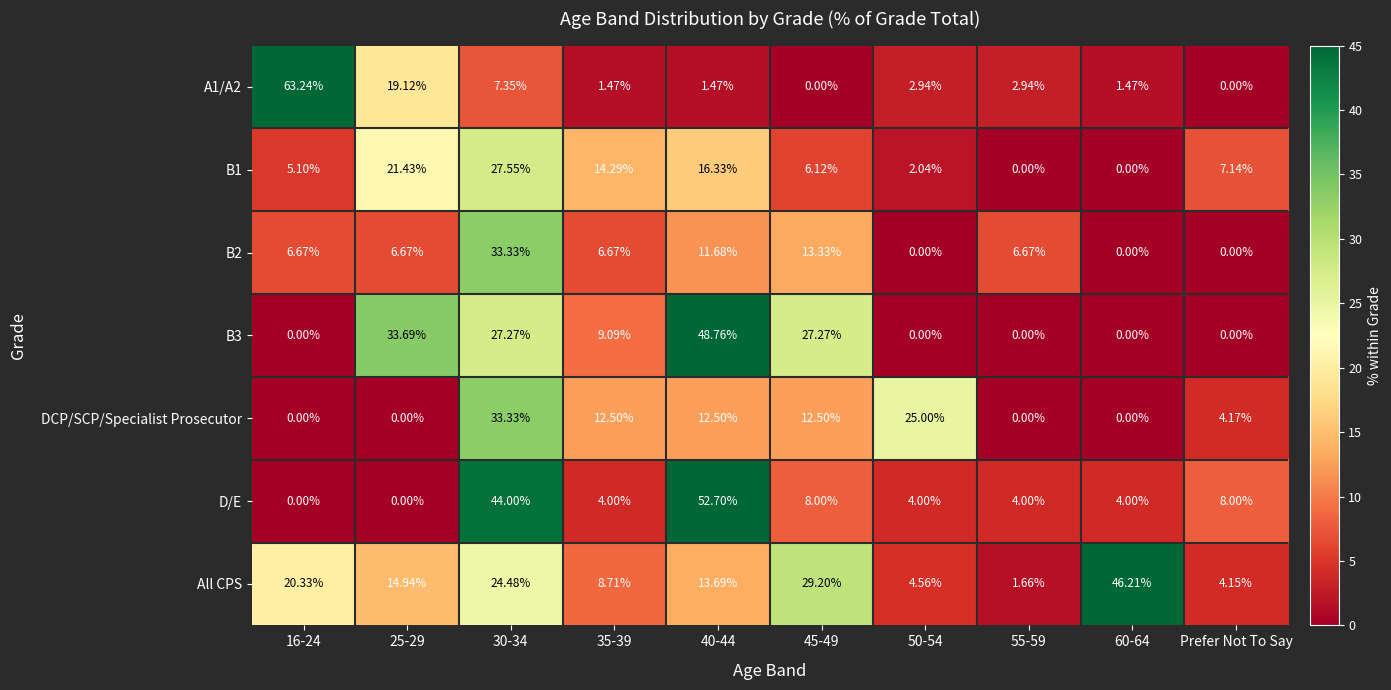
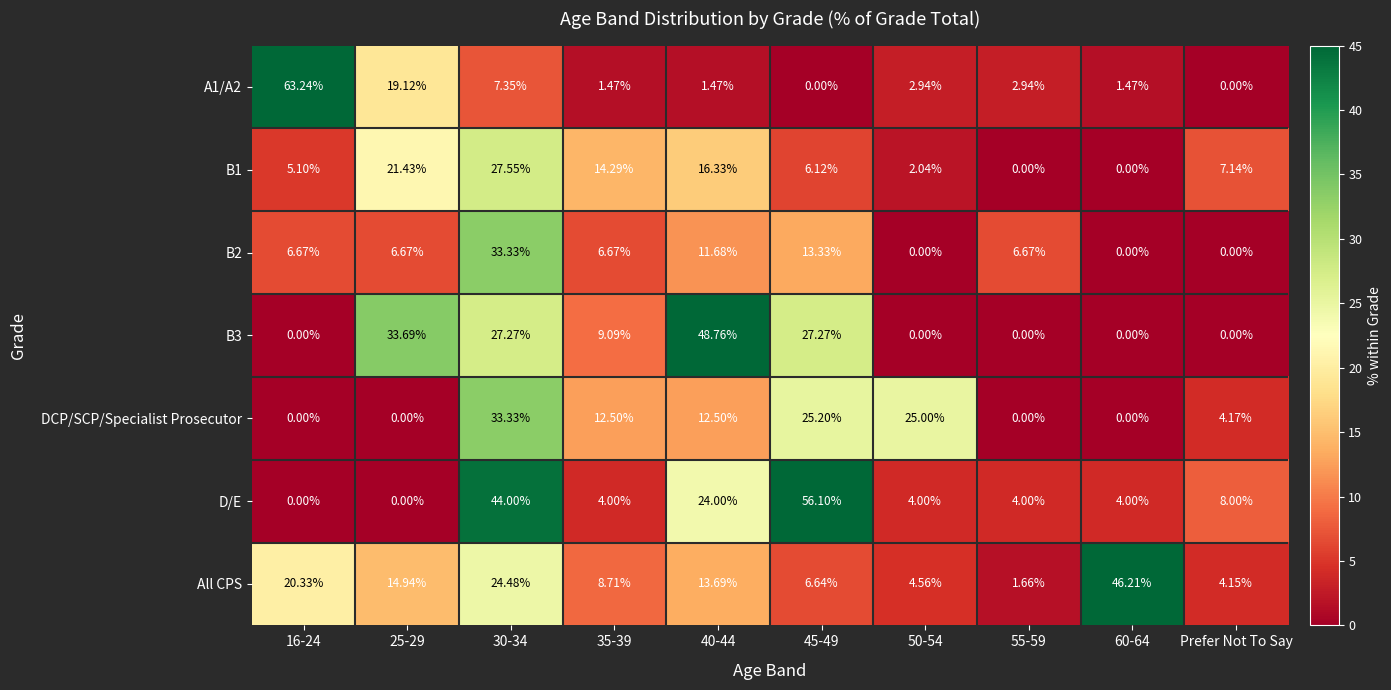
DCP/SCP/Specialist Prosecutor, 45-49: 12.50% -> 25.20%
D/E, 40-44: 52.70% -> 24.00%
D/E, 45-49: 8.00% -> 56.10%
All CPS, 45-49: 29.20% -> 6.64%
